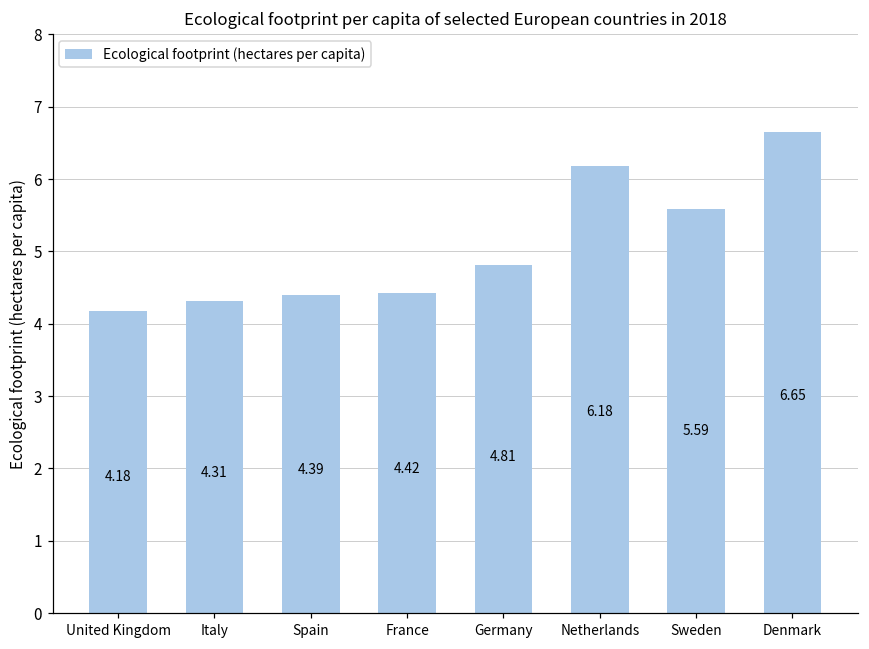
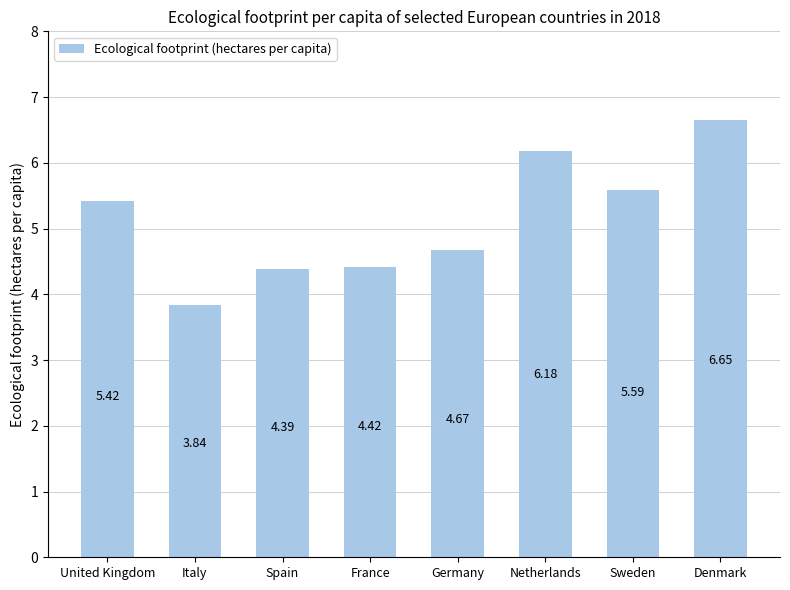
United Kingdom: 4.18 -> 5.42
Italy: 4.31 -> 3.84
Germany: 4.81 -> 4.67
